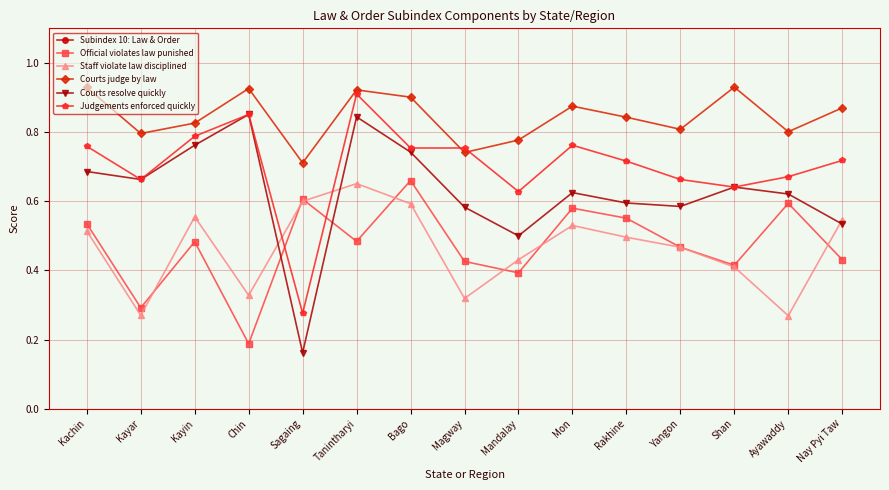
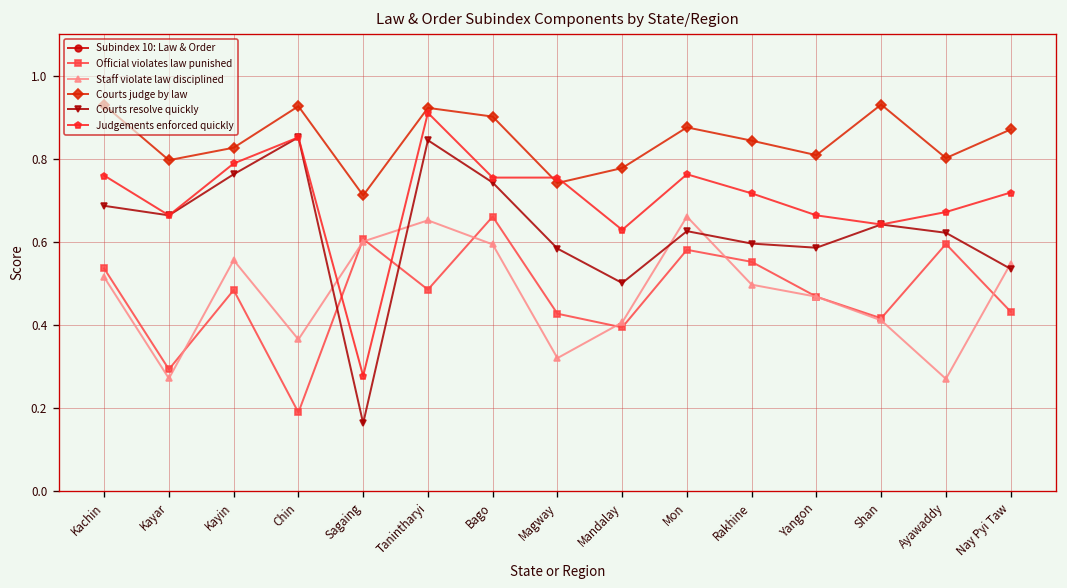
Staff violate law disciplined, Chin: 0.33 -> 0.36
Staff violate law disciplined, Mandalay: 0.43 -> 0.41
Staff violate law disciplined, Mon: 0.53 -> 0.66
